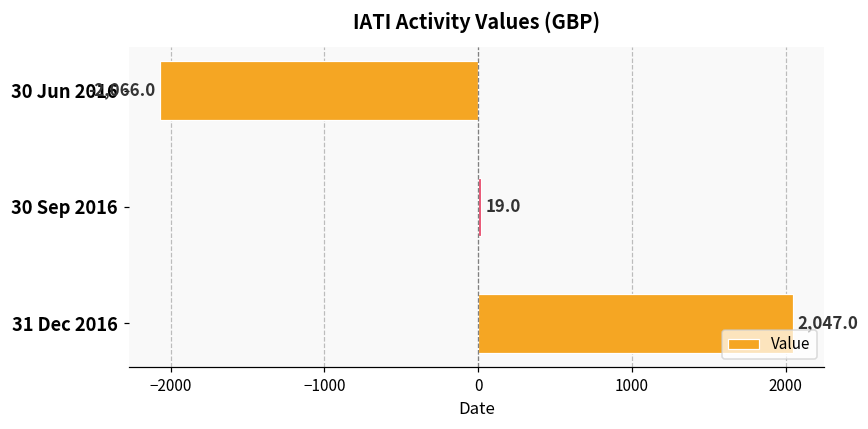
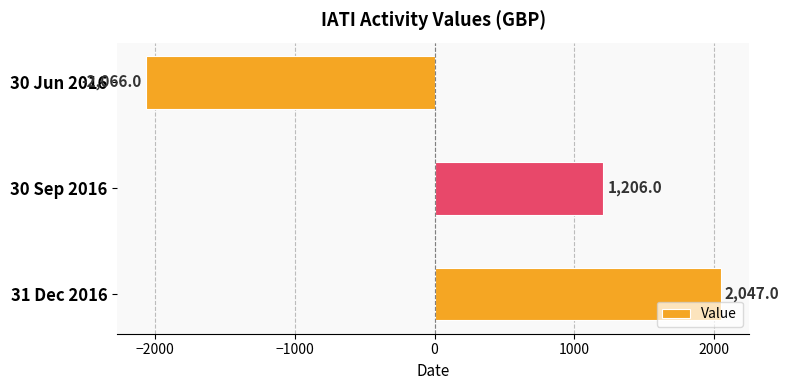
30 Sep 2016: 19.0 -> 1,206.0
